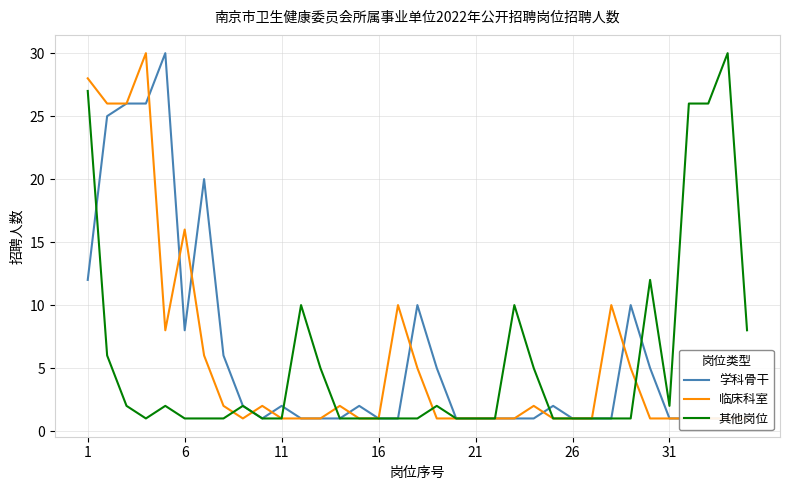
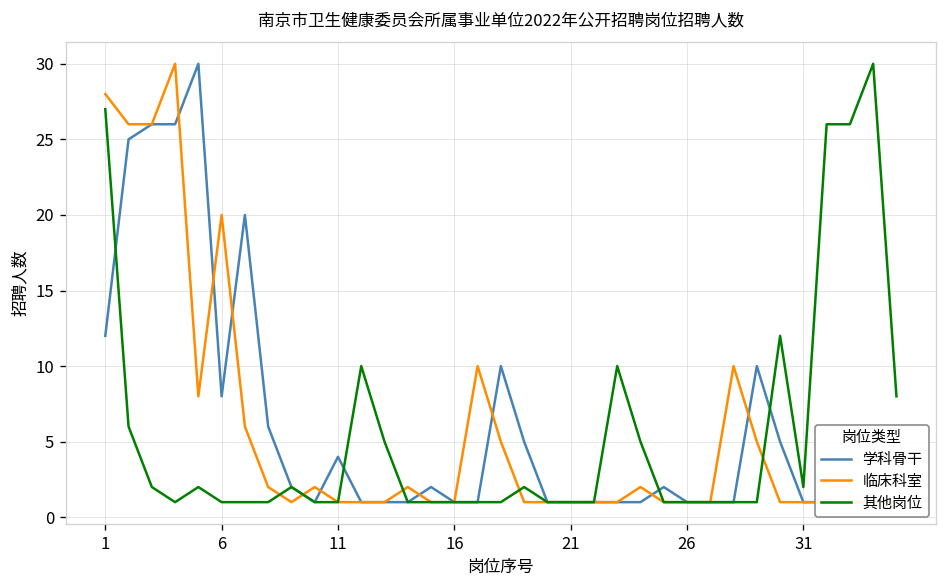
临床科室, 6: 16 -> 20
学科骨干, 11: 2 -> 4
